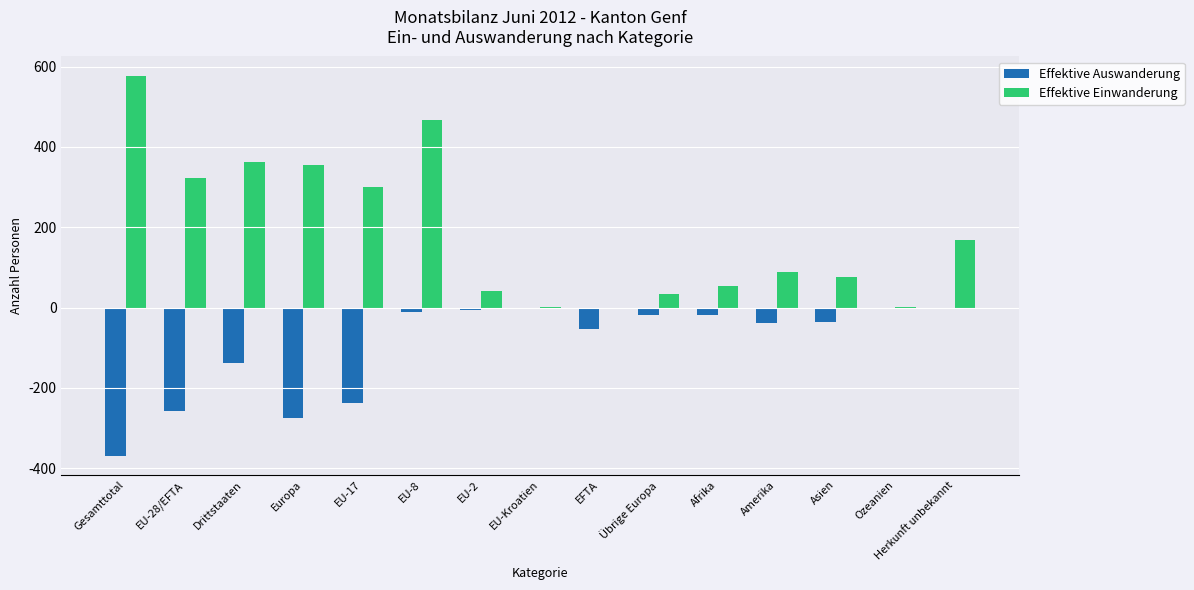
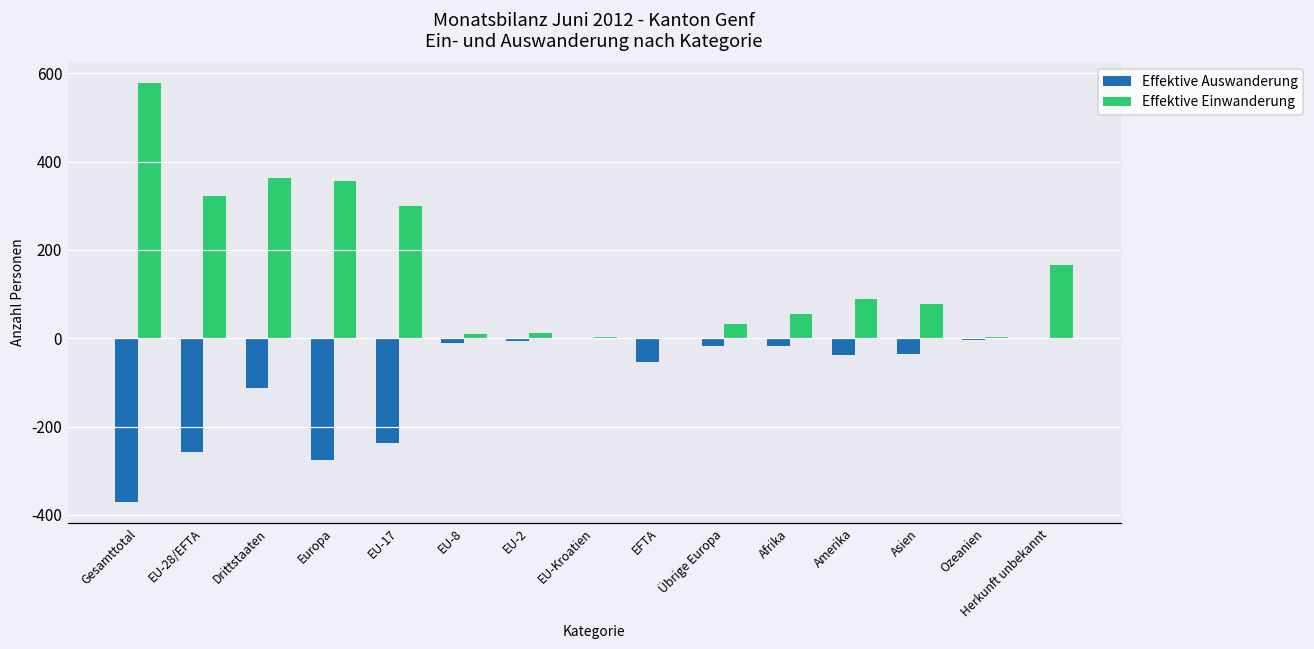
Effektive Auswanderung, Drittstaaten: -140 -> -110
Effektive Einwanderung, EU-8: 470 -> 10
Effektive Einwanderung, EU-2: 40 -> 10
